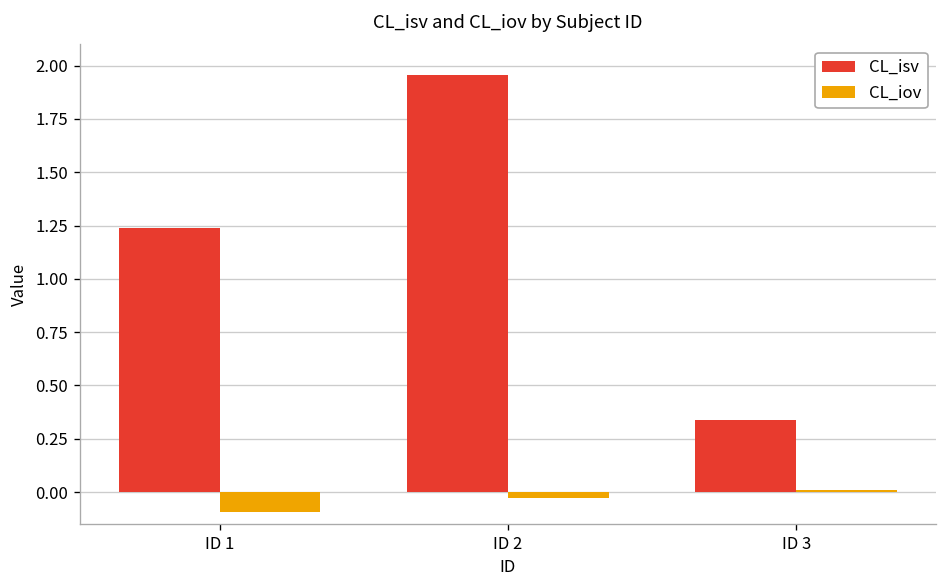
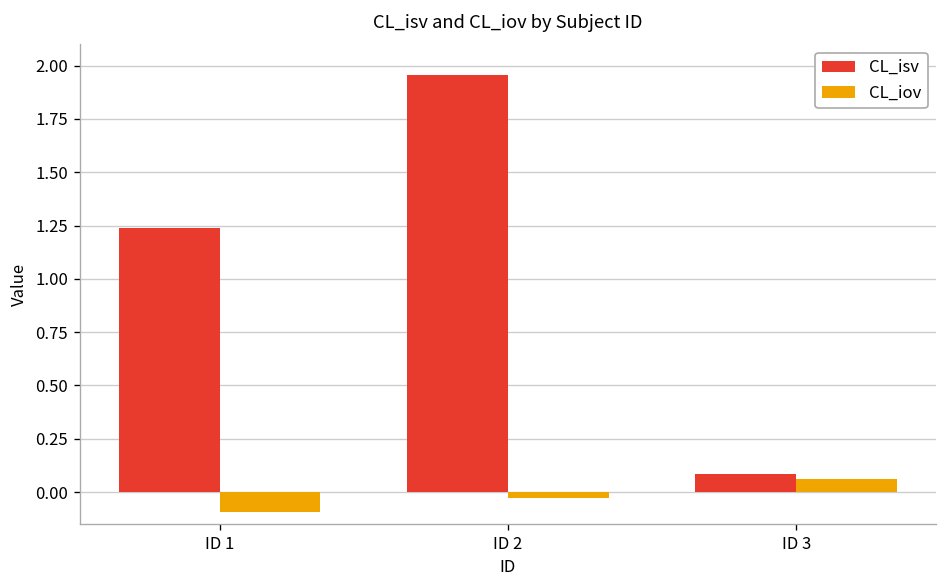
CL_isv, ID 3: 0.34 -> 0.08
CL_iov, ID 3: 0.01 -> 0.06
